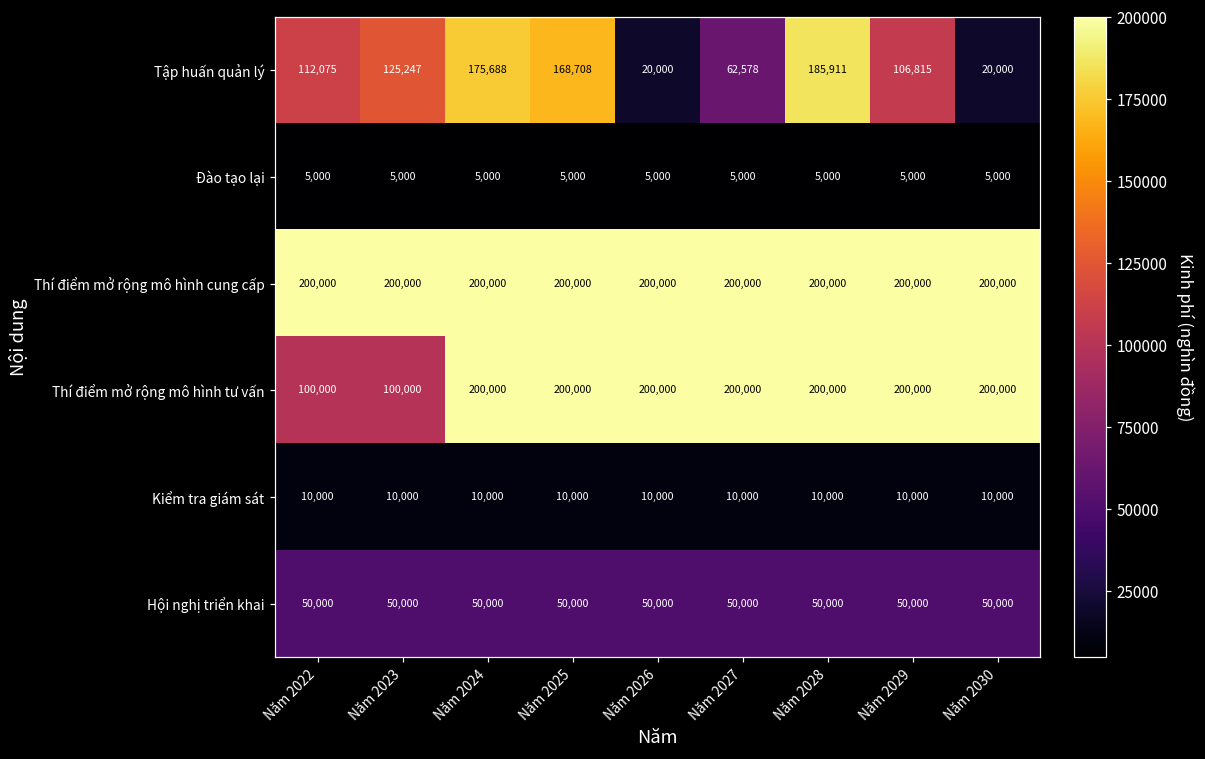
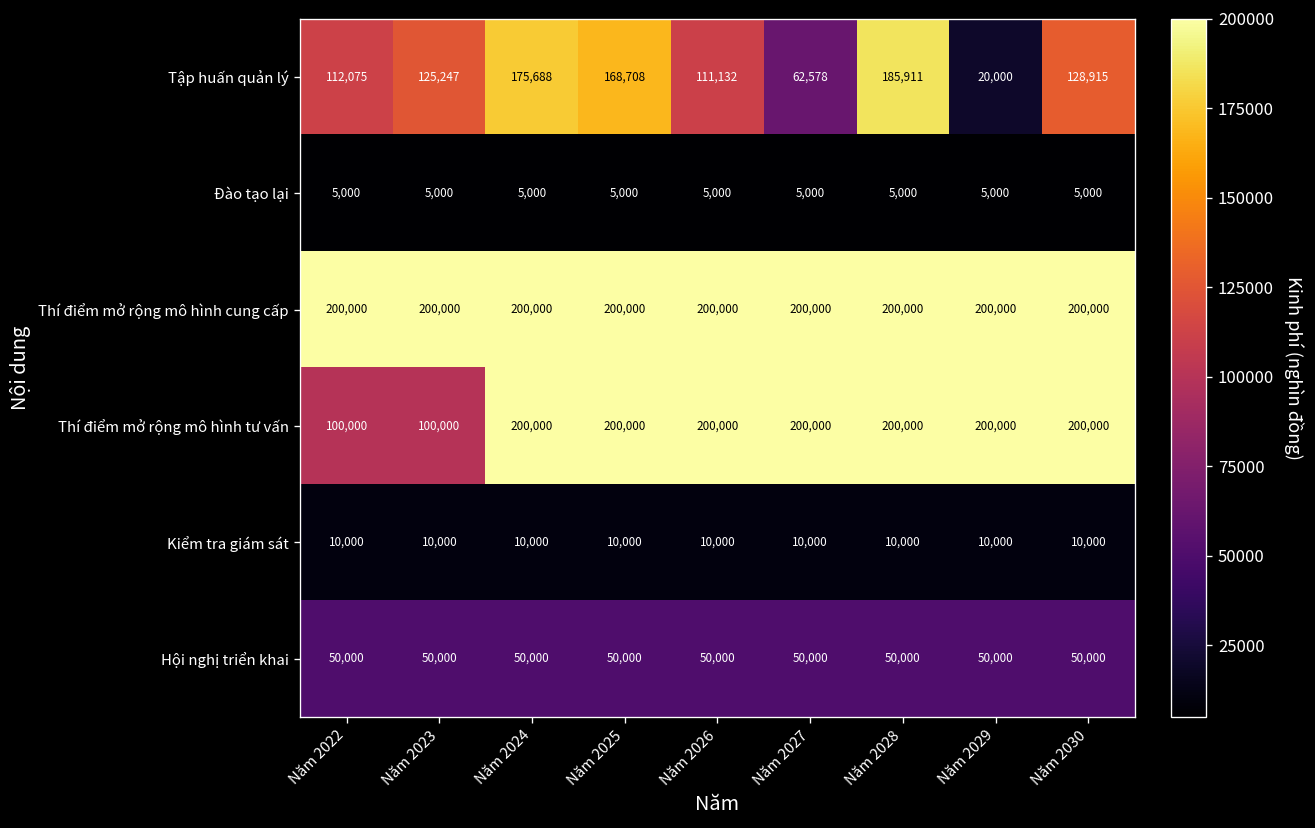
Tập huấn quản lý, Năm 2026: 20,000 -> 111,132
Tập huấn quản lý, Năm 2029: 106,815 -> 20,000
Tập huấn quản lý, Năm 2030: 20,000 -> 128,915
